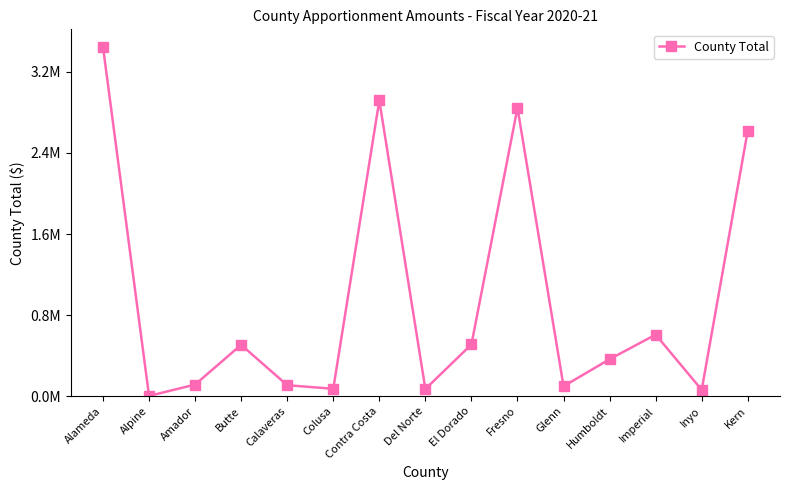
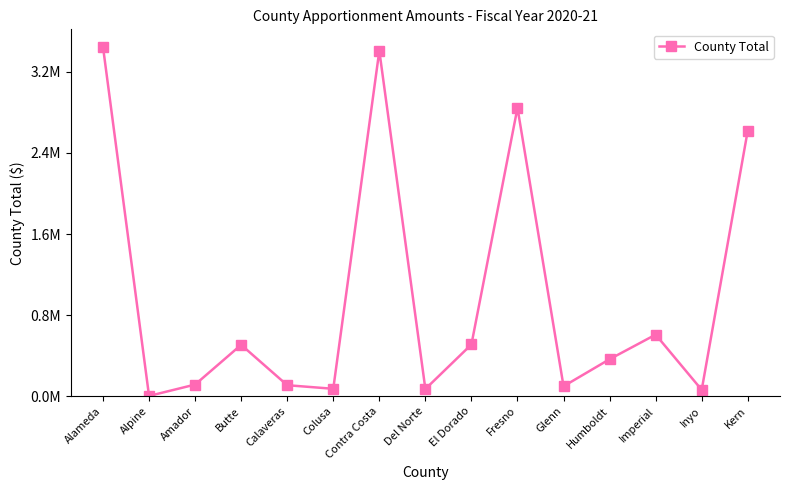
Contra Costa: 2920000 -> 3410000
